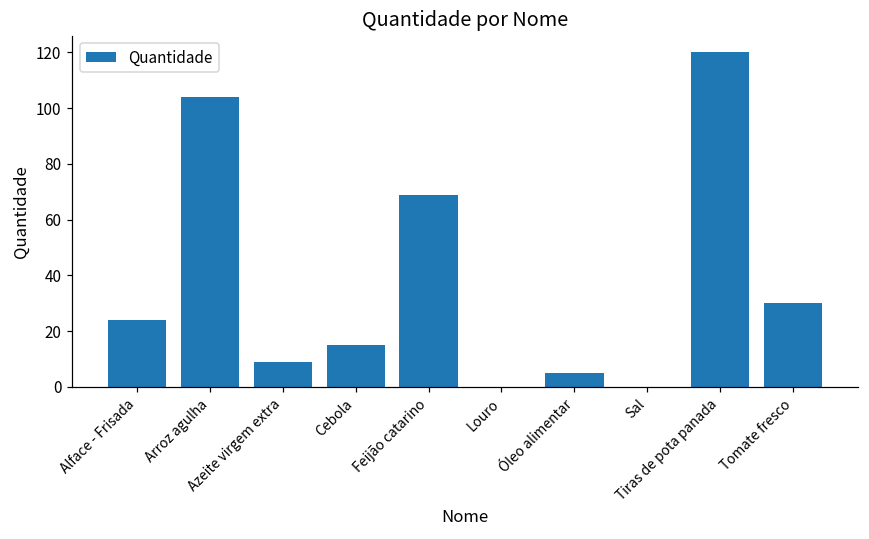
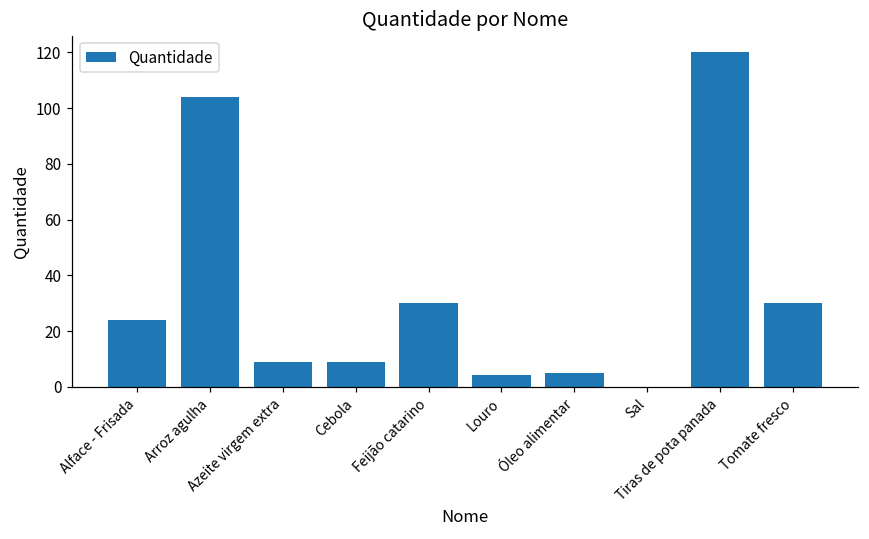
Cebola: 15 -> 9
Feijão catarino: 69 -> 30
Louro: 0 -> 4
